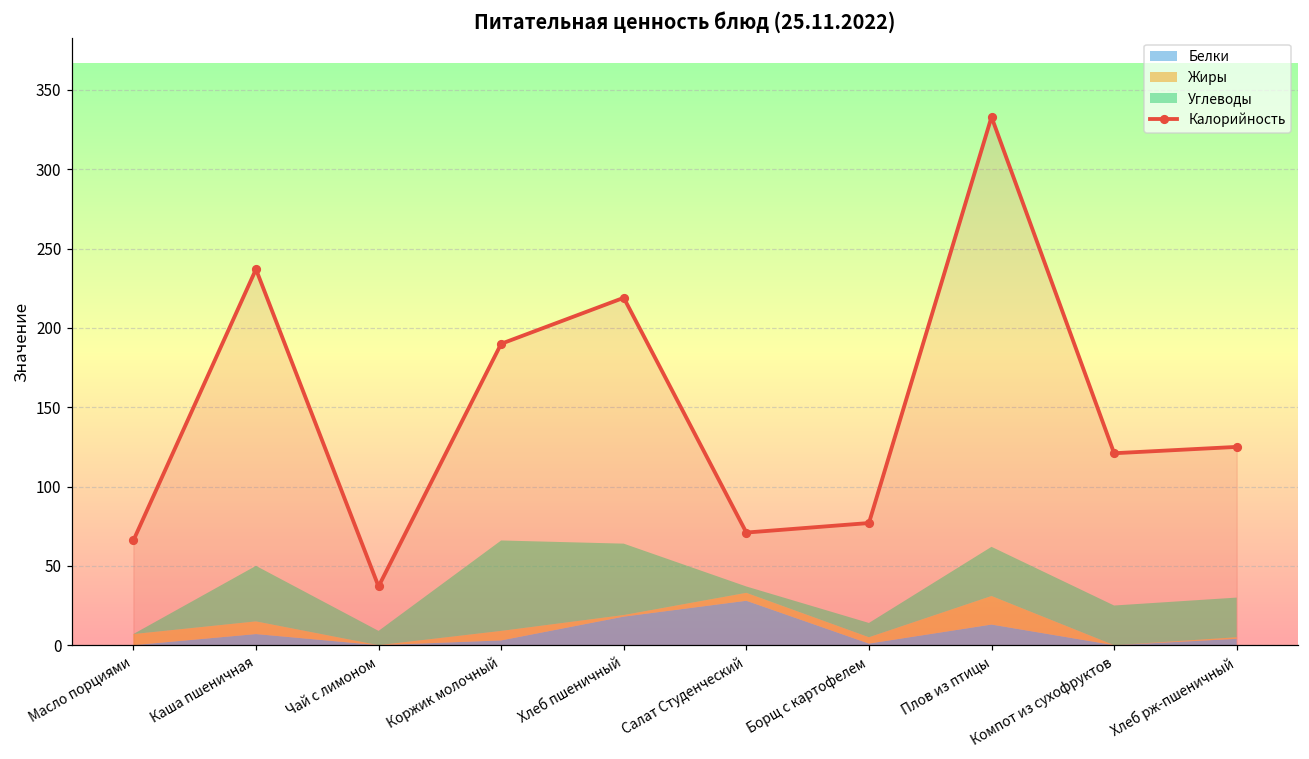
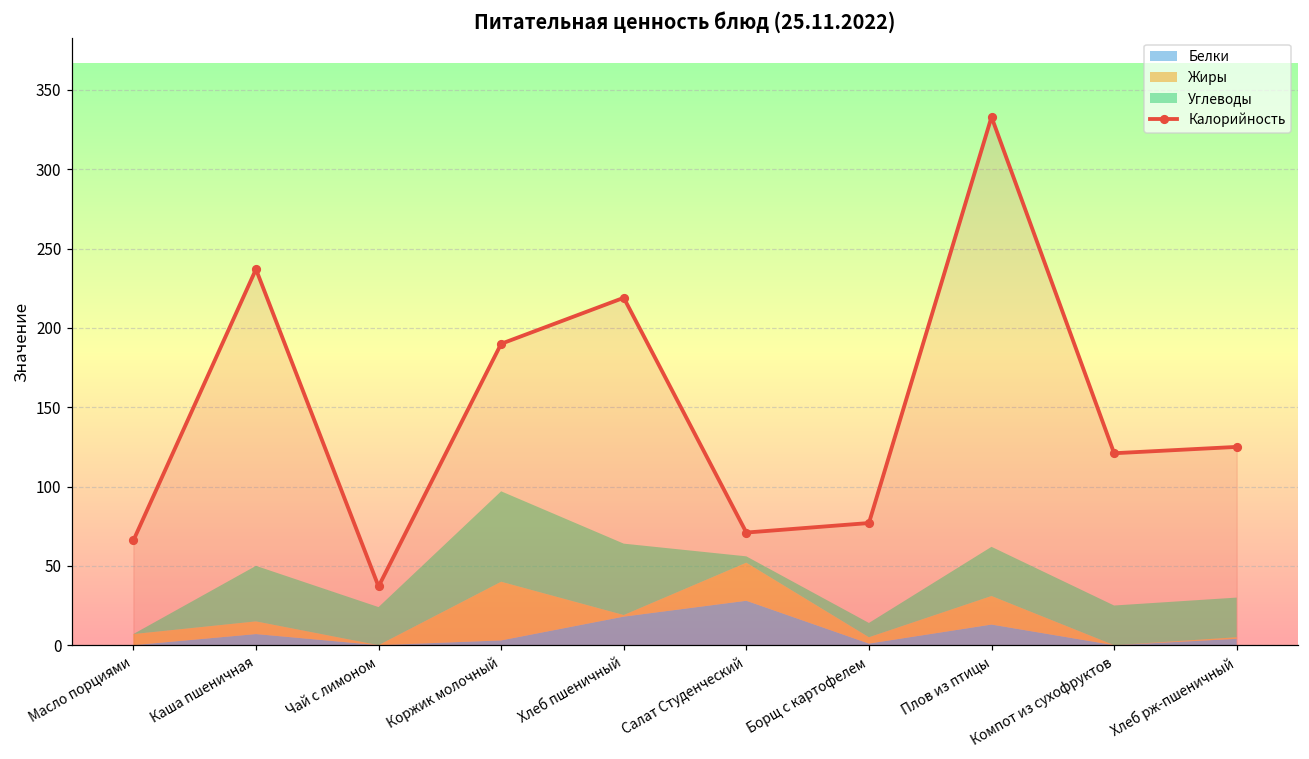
Углеводы, Чай с лимоном: 9 -> 24
Жиры, Коржик молочный: 6 -> 37
Жиры, Салат Студенческий: 5 -> 24
